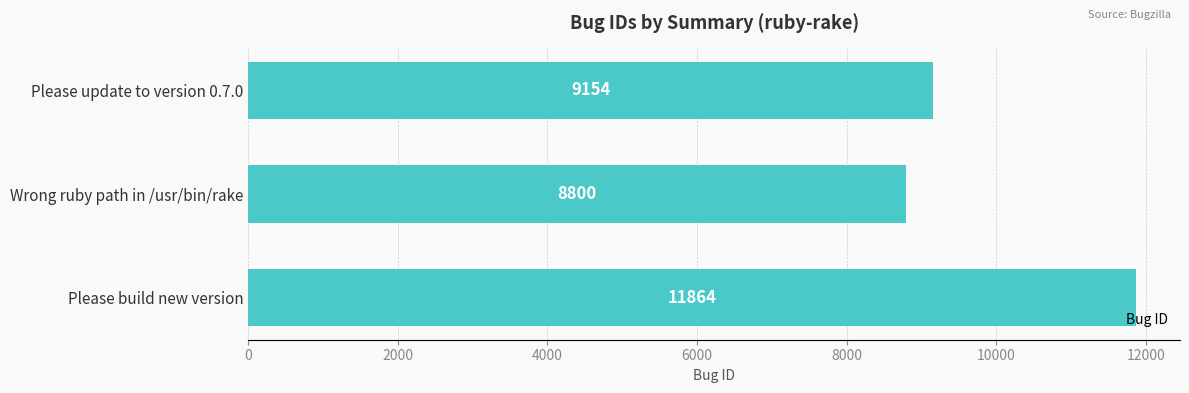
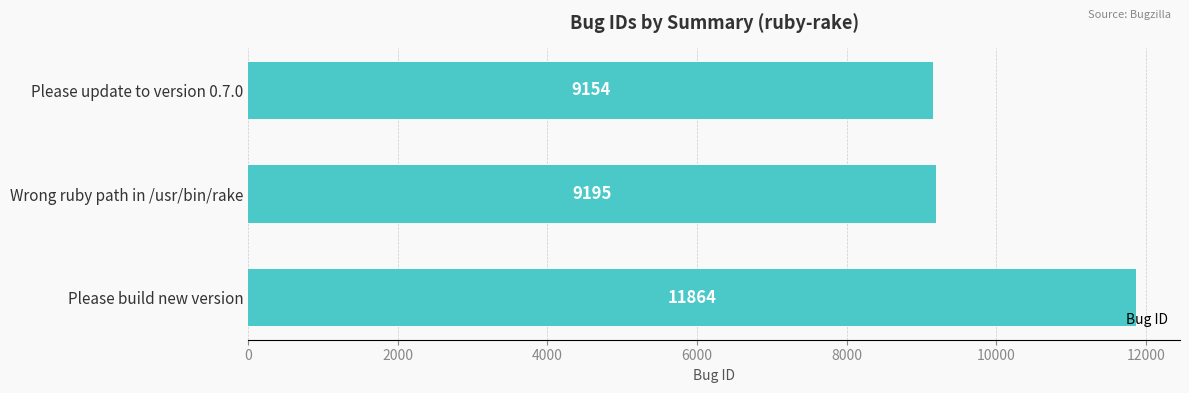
Wrong ruby path in /usr/bin/rake: 8800 -> 9195
